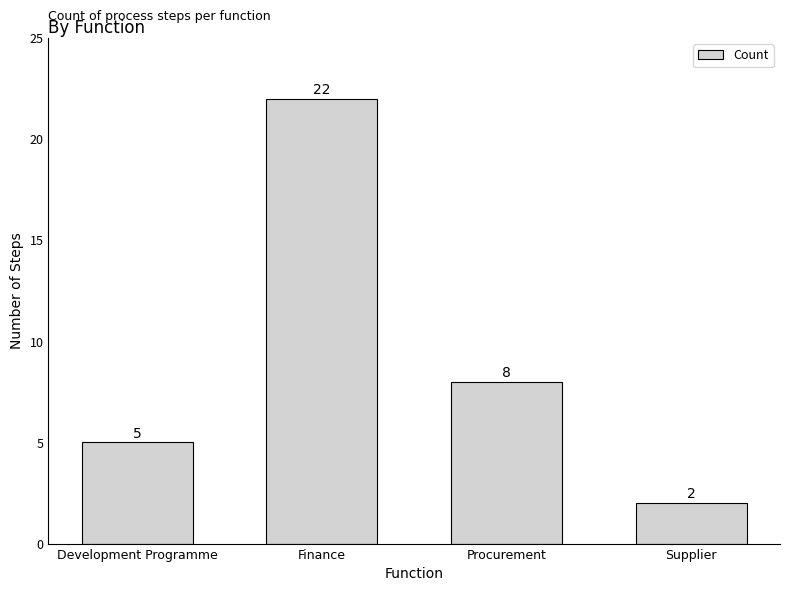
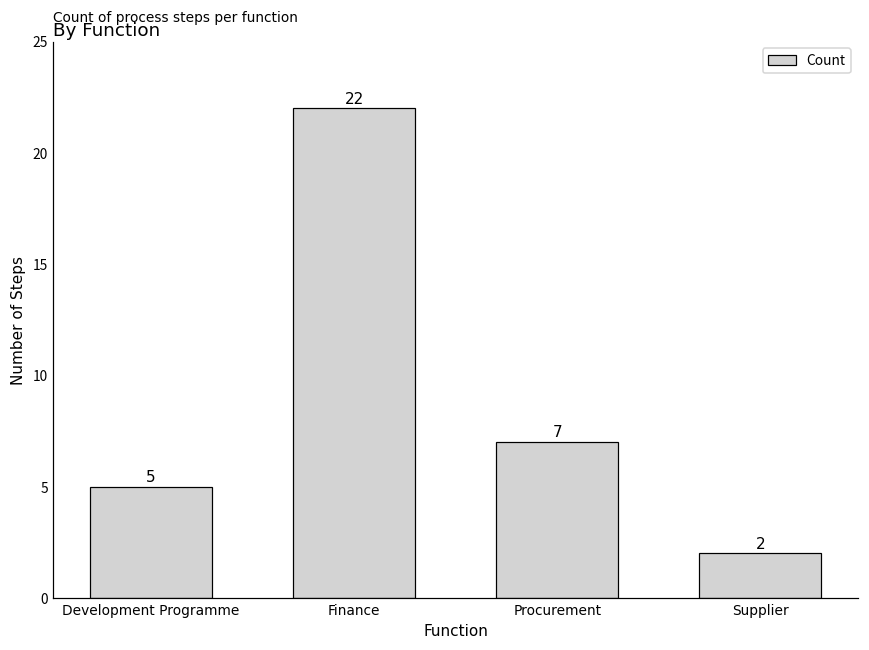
Procurement: 8 -> 7
